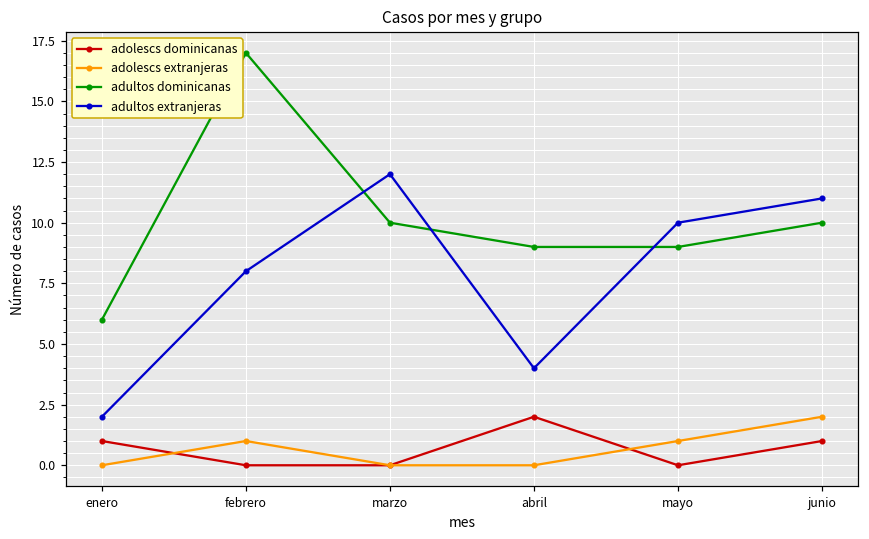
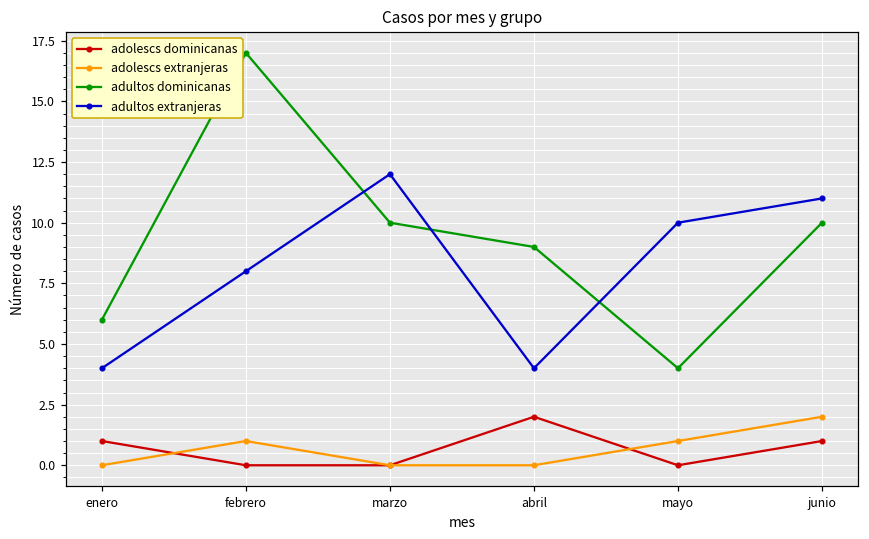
adultos extranjeras, enero: 2 -> 4
adultos dominicanas, mayo: 9 -> 4
